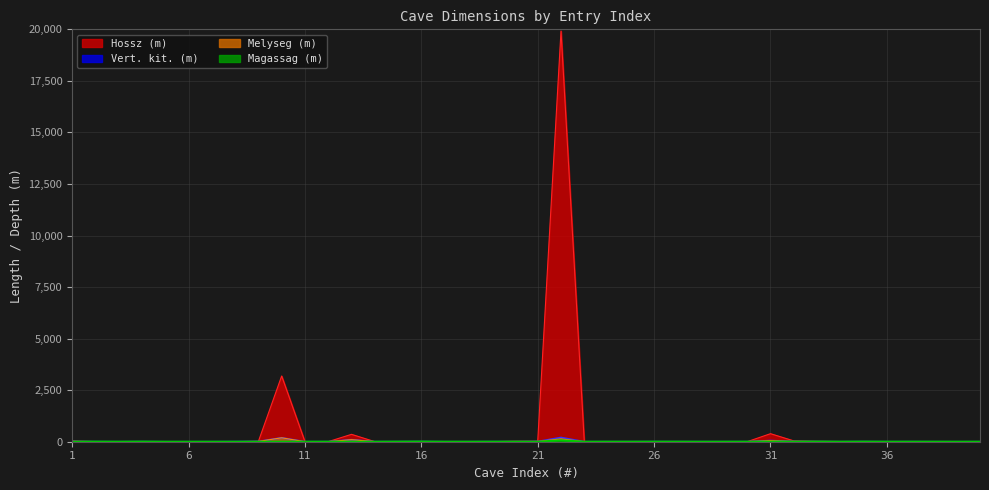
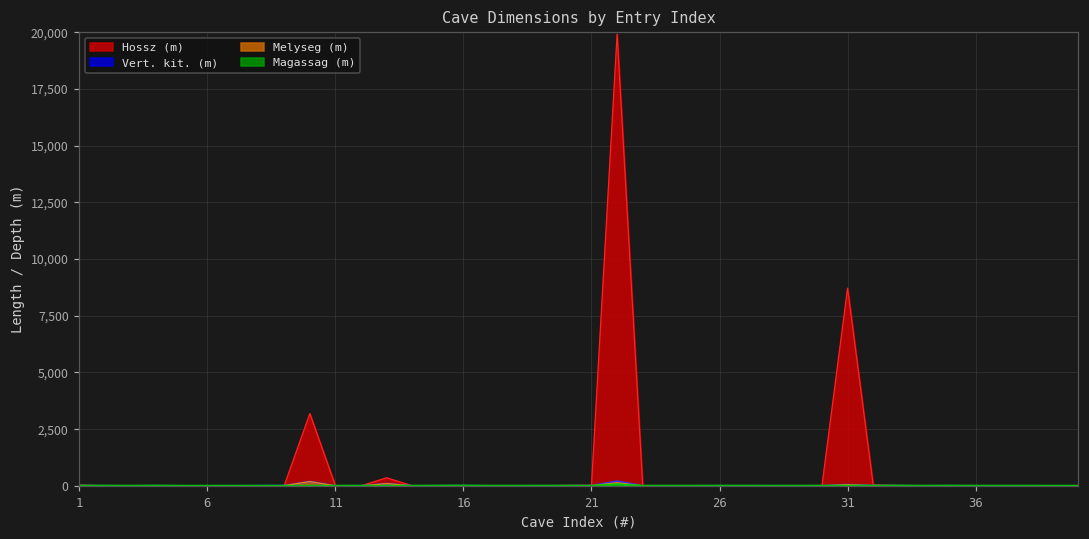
Hossz (m), 31: 400 -> 8,700
